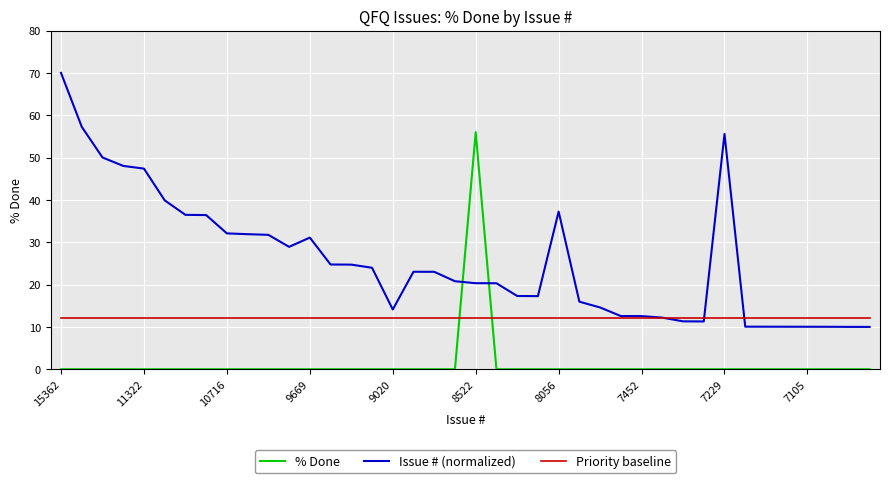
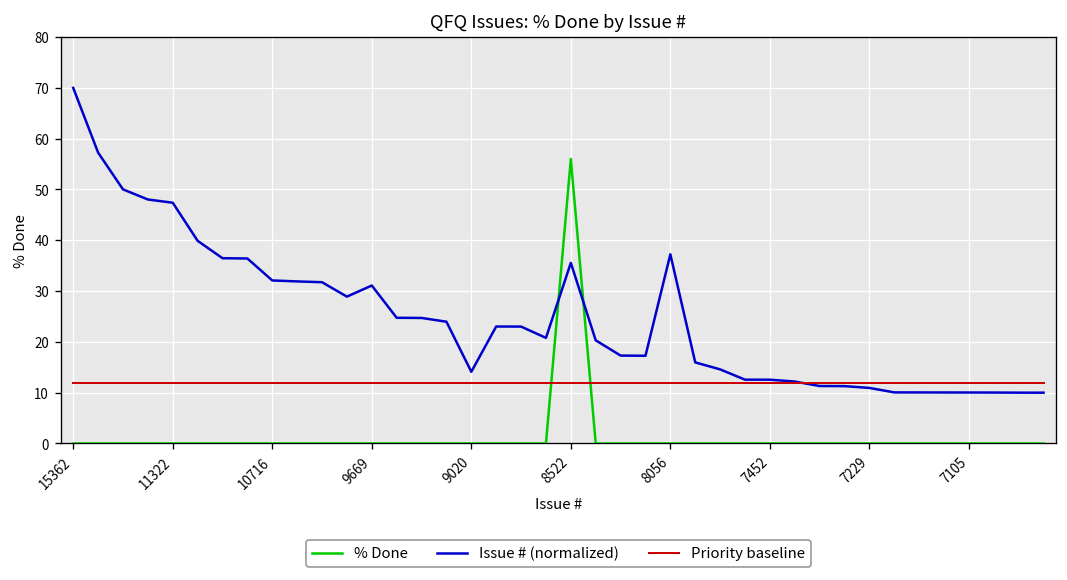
Issue # (normalized), 8522: 20 -> 36
Issue # (normalized), 7229: 56 -> 11
